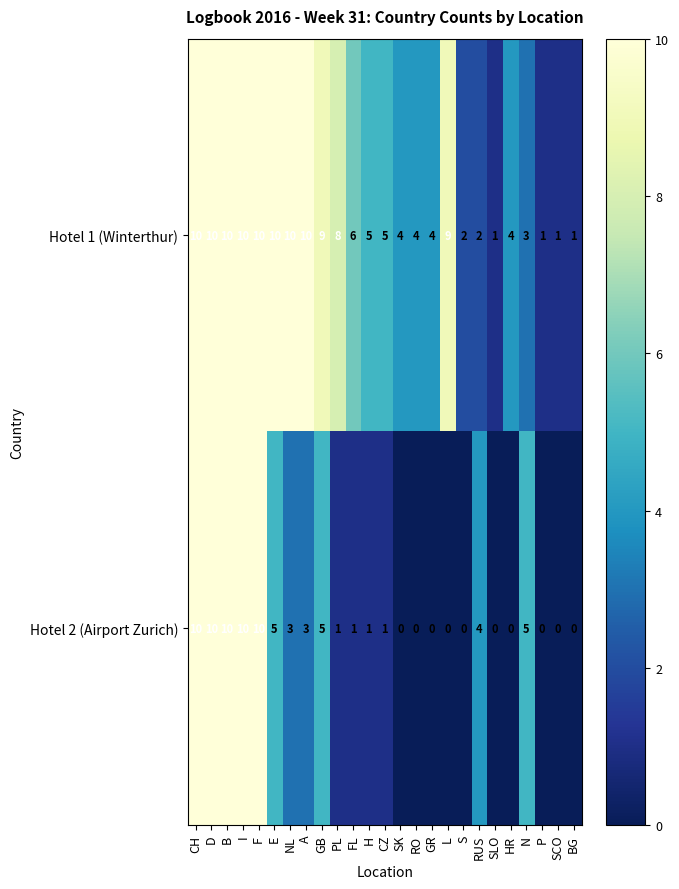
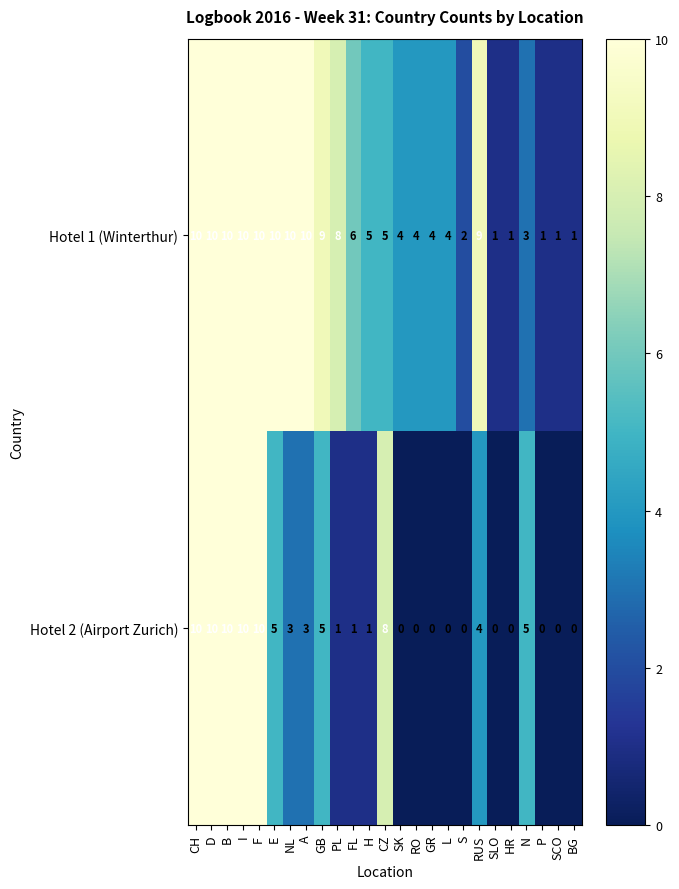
Hotel 1 (Winterthur), L: 9 -> 4
Hotel 1 (Winterthur), RUS: 2 -> 9
Hotel 1 (Winterthur), HR: 4 -> 1
Hotel 2 (Airport Zurich), CZ: 1 -> 8
